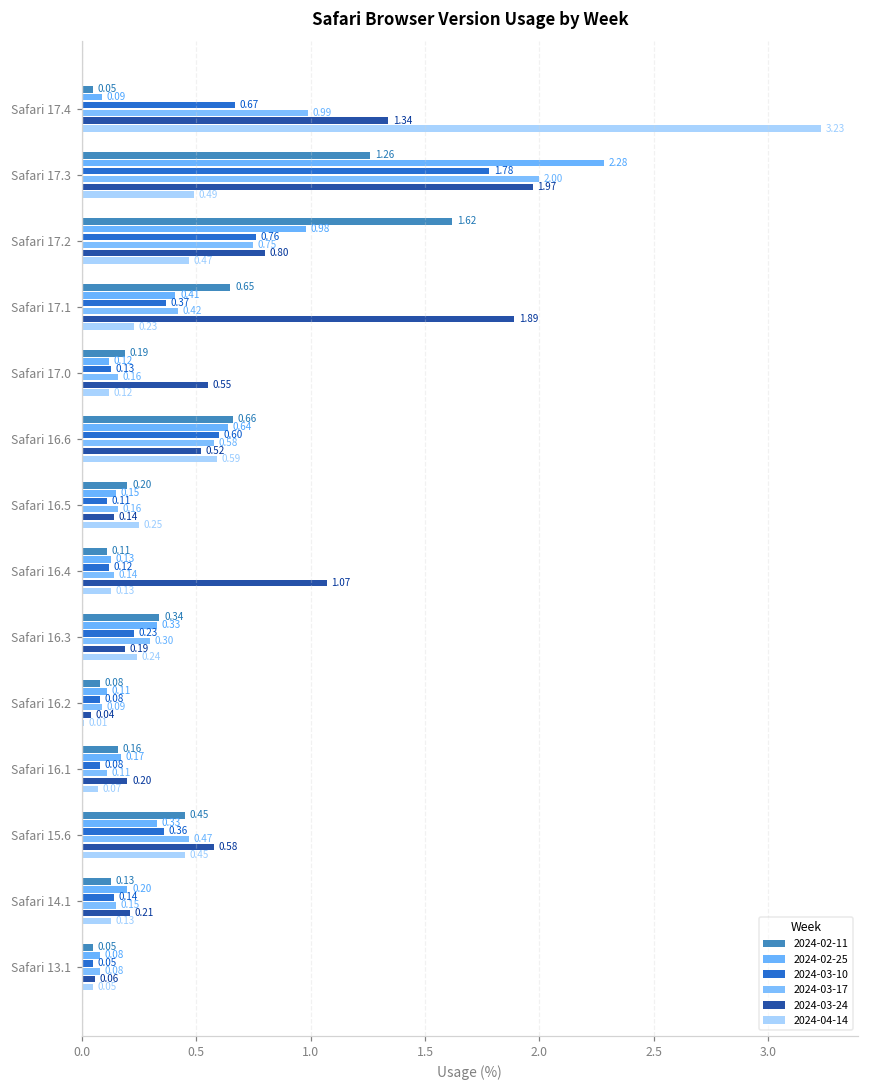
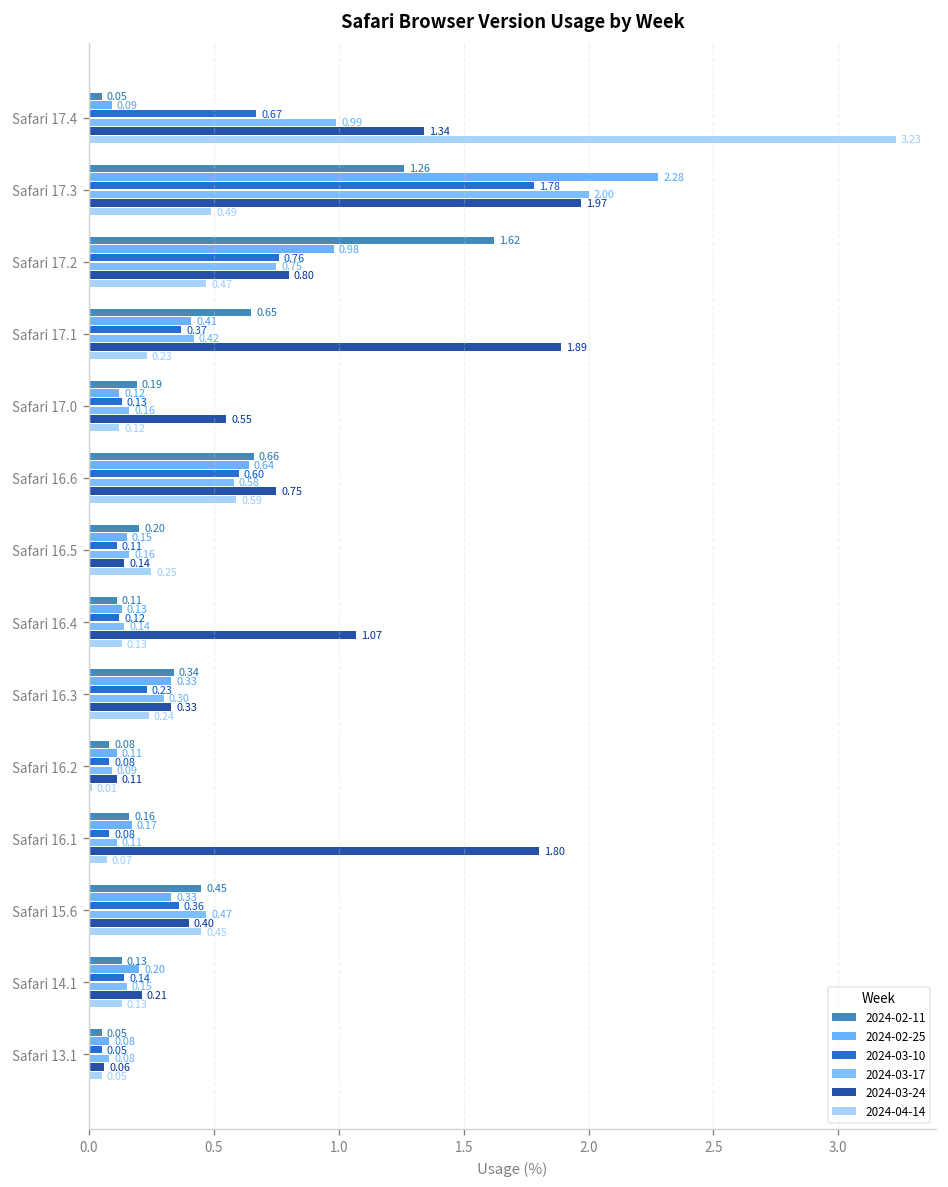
2024-03-24, Safari 16.6: 0.52 -> 0.75
2024-03-24, Safari 16.3: 0.19 -> 0.33
2024-03-24, Safari 16.2: 0.04 -> 0.11
2024-03-24, Safari 16.1: 0.20 -> 1.80
2024-03-24, Safari 15.6: 0.58 -> 0.40
